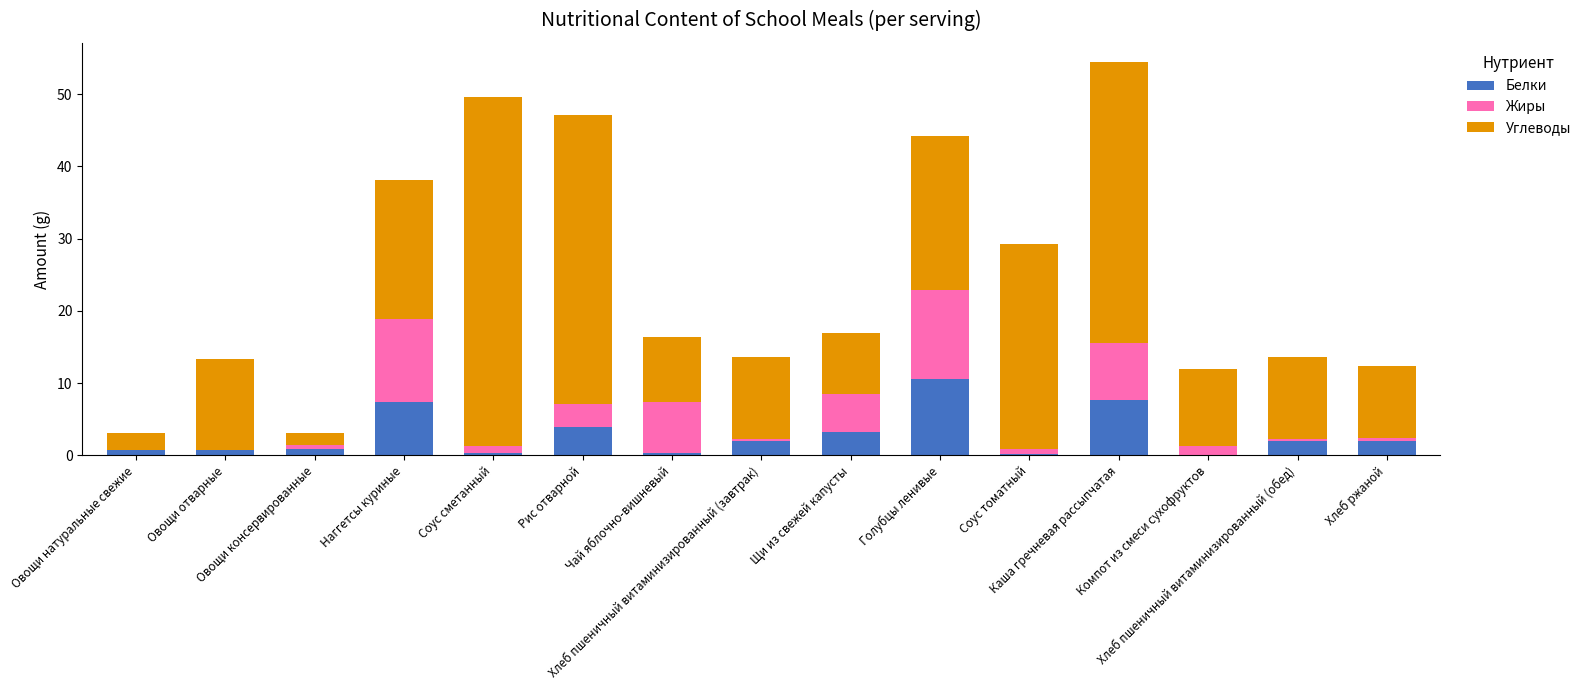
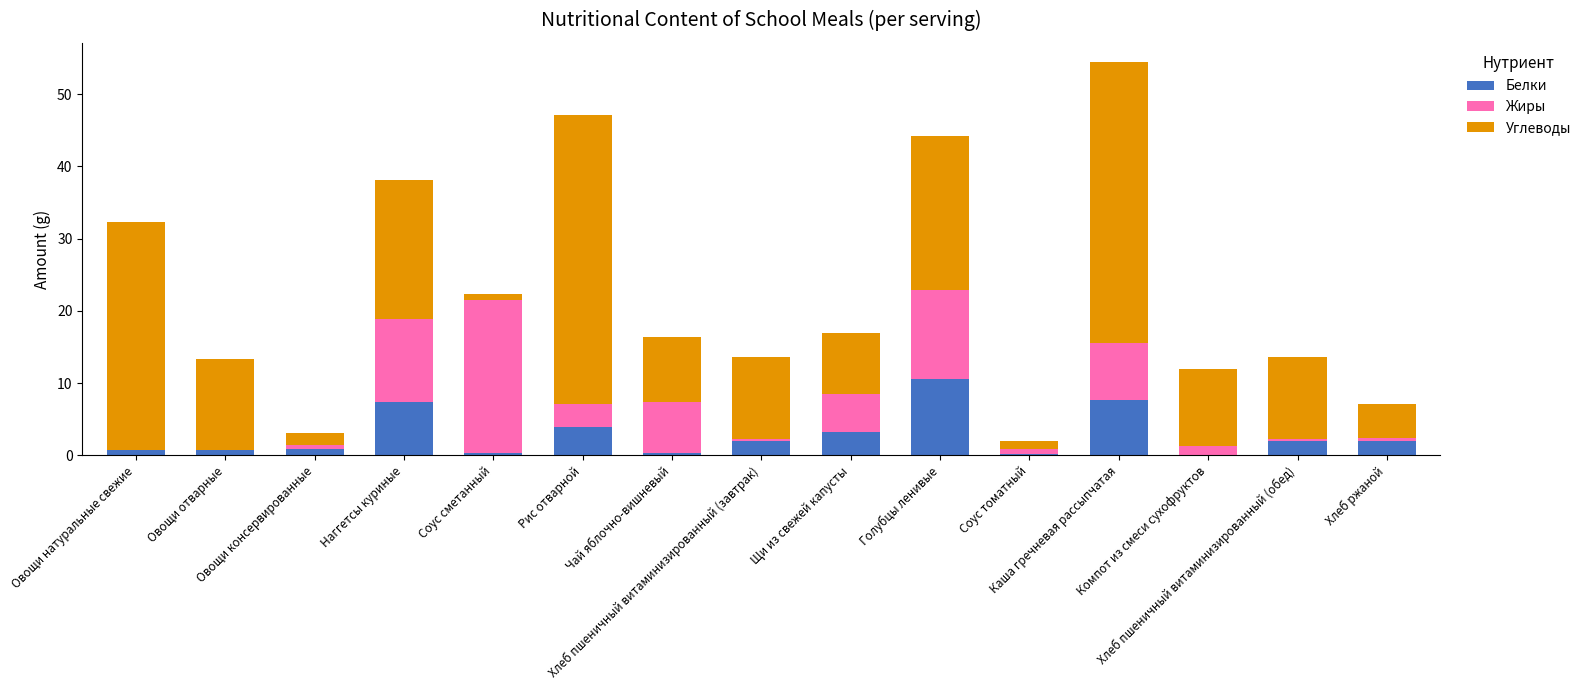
Углеводы, Овощи натуральные свежие: 2 -> 32
Жиры, Соус сметанный: 1 -> 21
Углеводы, Соус сметанный: 48 -> 1
Углеводы, Соус томатный: 28 -> 1
Углеводы, Хлеб ржаной: 10 -> 5
